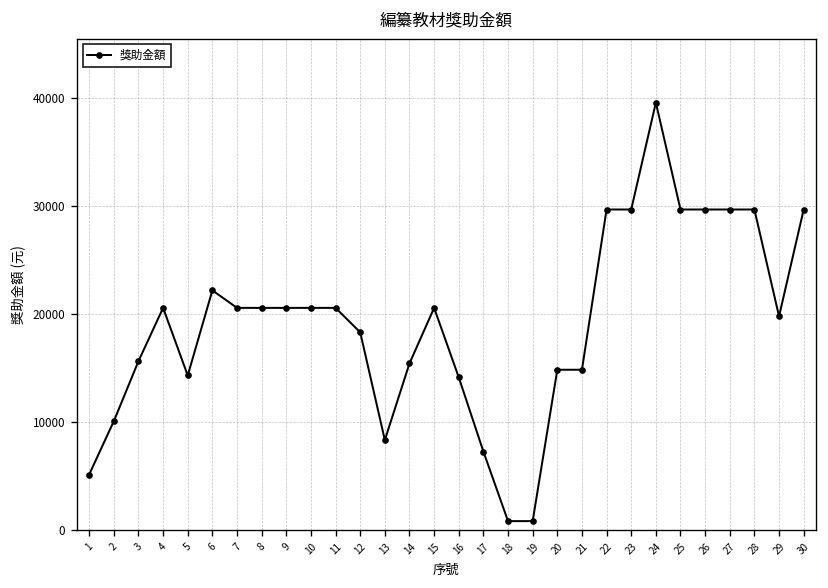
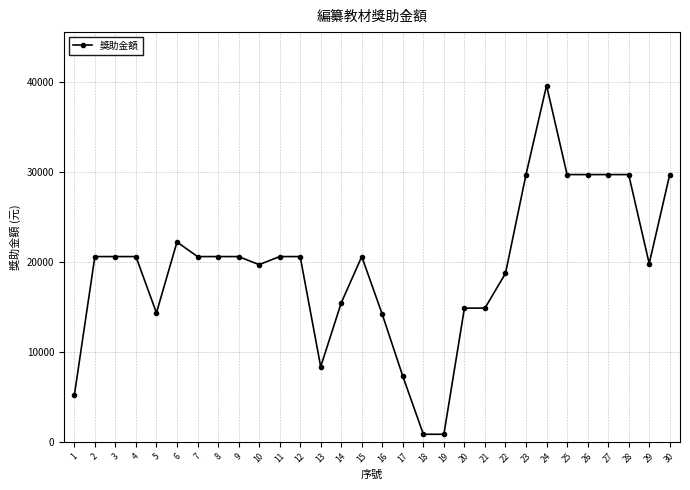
2: 10000 -> 21000
3: 16000 -> 21000
10: 21000 -> 20000
12: 18000 -> 21000
22: 30000 -> 19000
